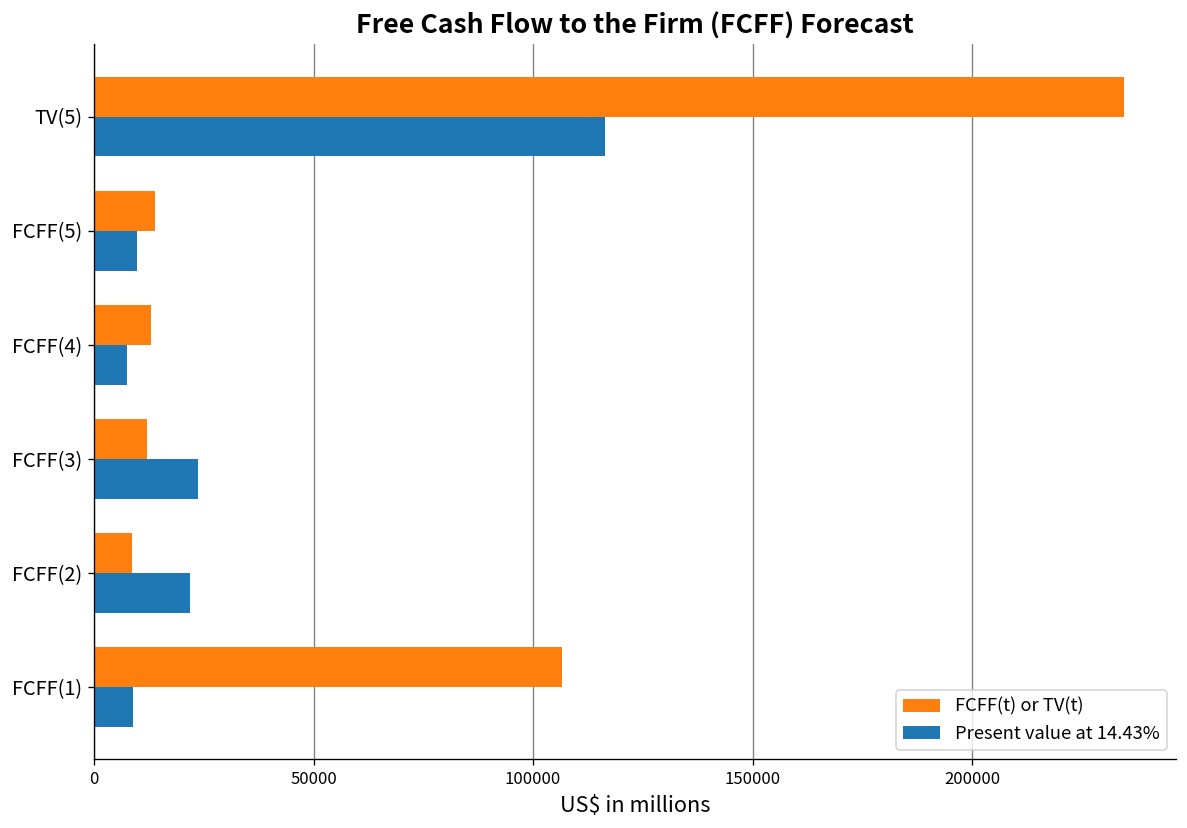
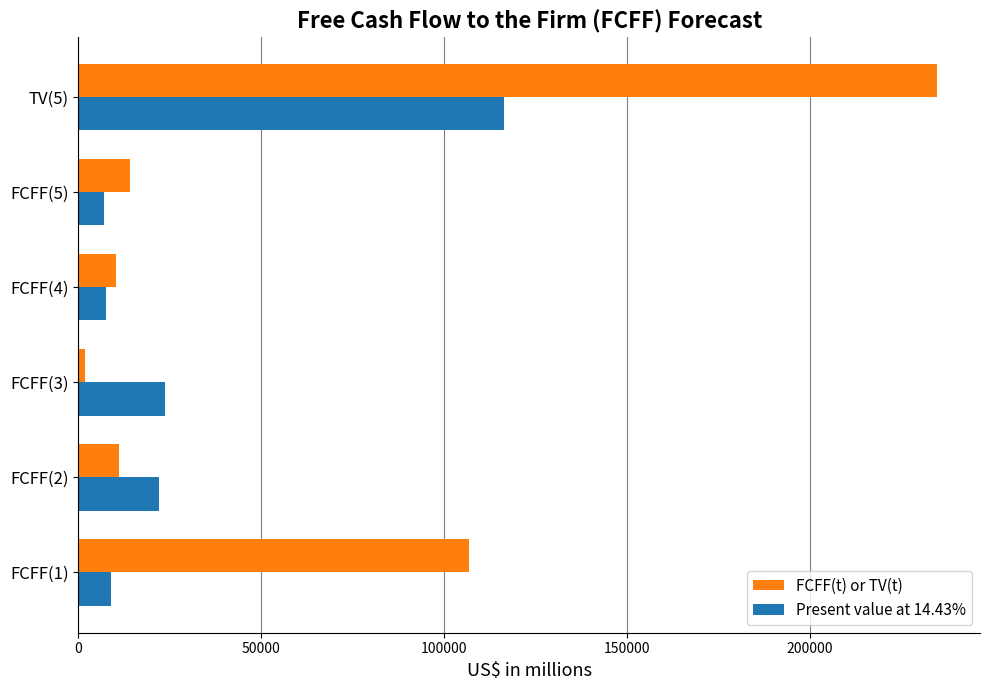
Present value at 14.43%, FCFF(5): 10000 -> 7000
FCFF(t) or TV(t), FCFF(4): 13000 -> 10000
FCFF(t) or TV(t), FCFF(3): 12000 -> 2000
FCFF(t) or TV(t), FCFF(2): 9000 -> 11000
